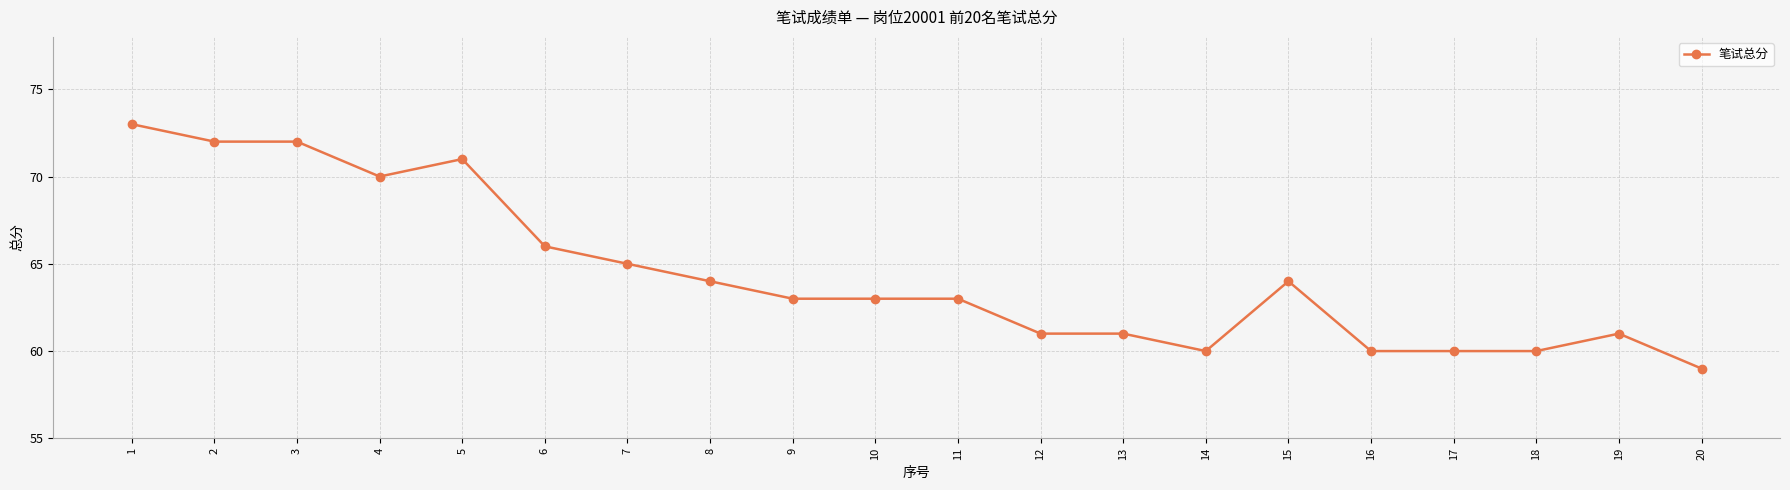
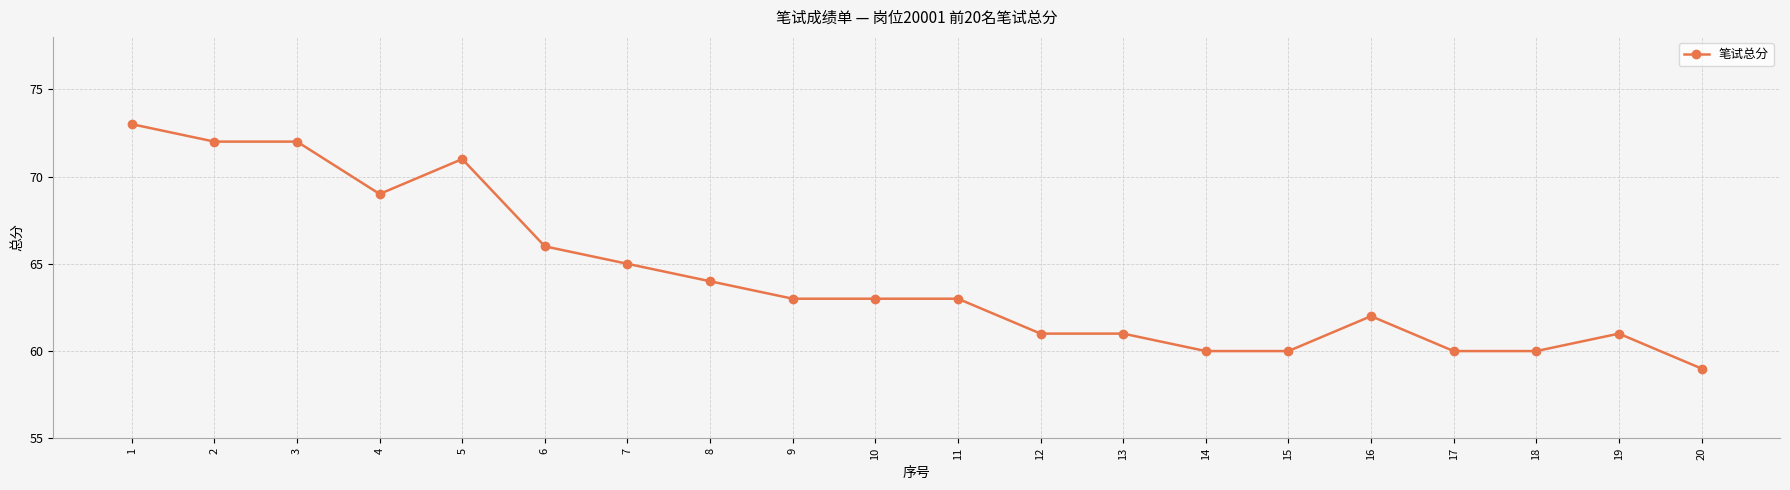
4: 70 -> 69
15: 64 -> 60
16: 60 -> 62
